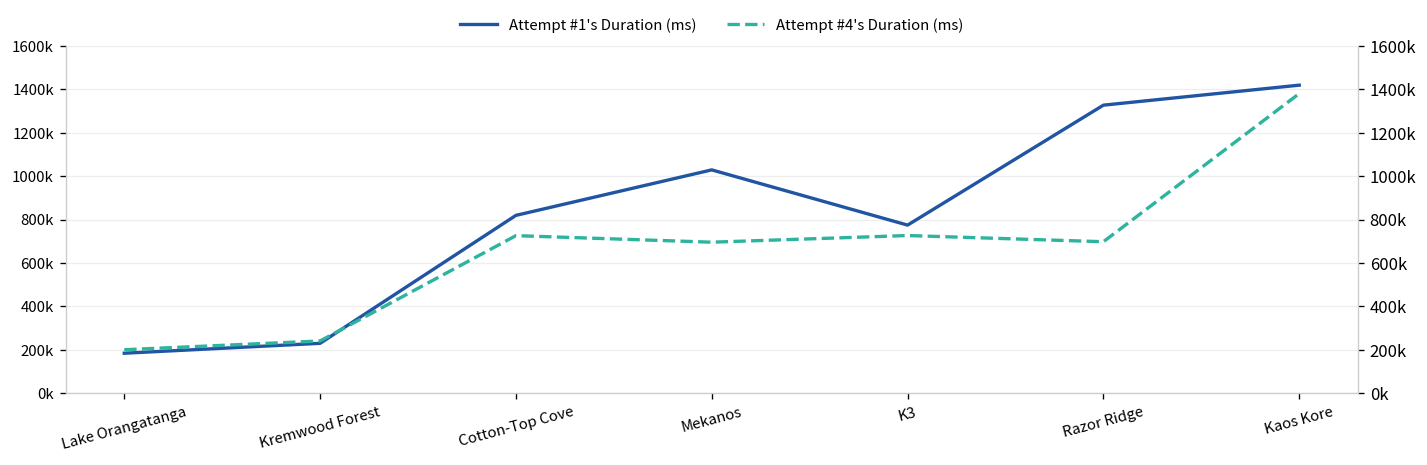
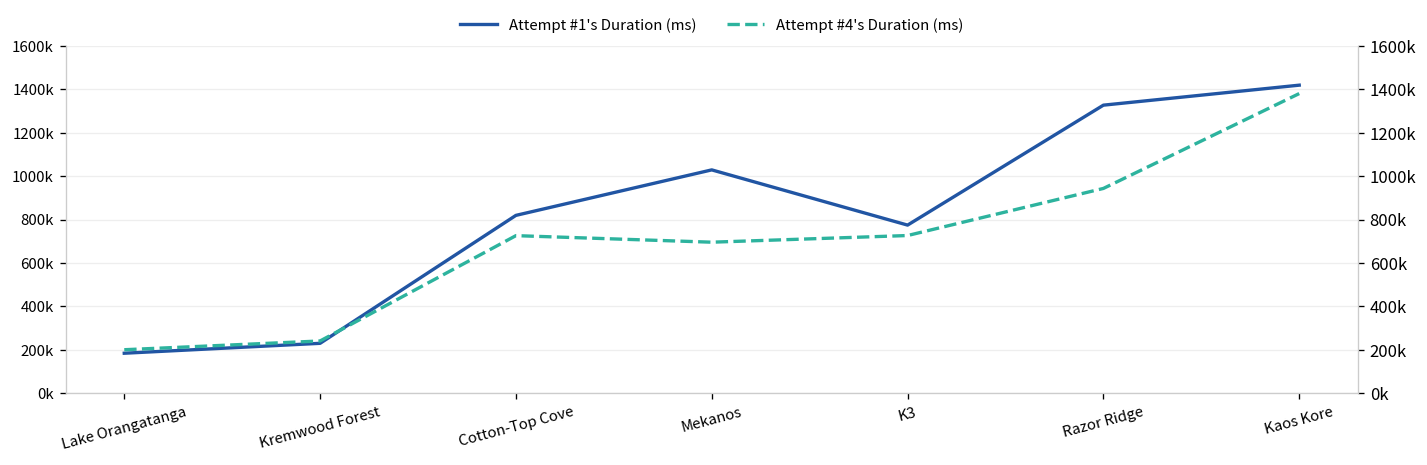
Attempt #4's Duration (ms), Razor Ridge: 700000 -> 940000
